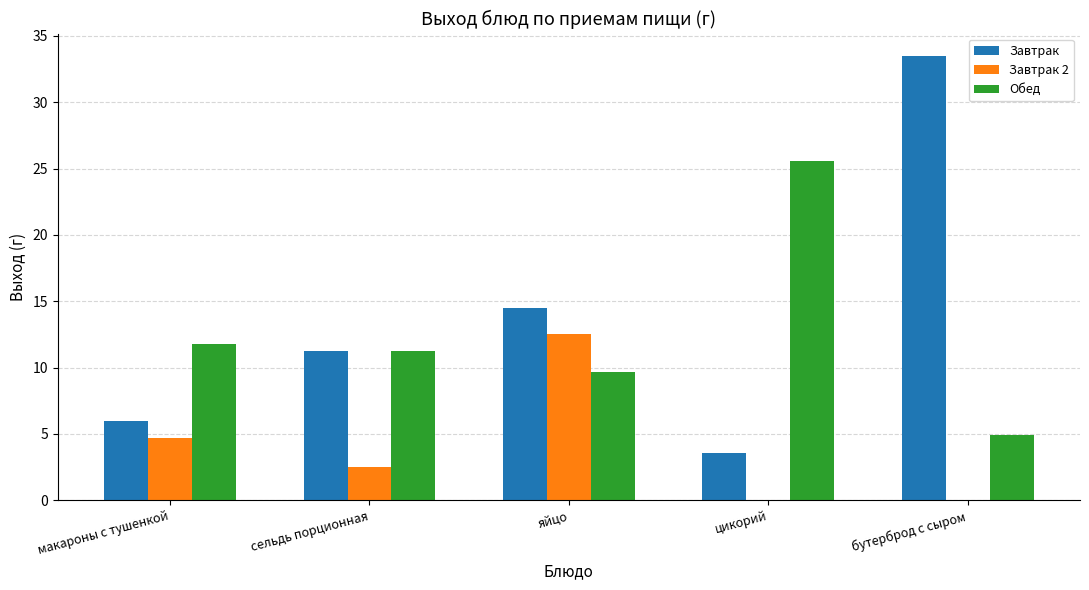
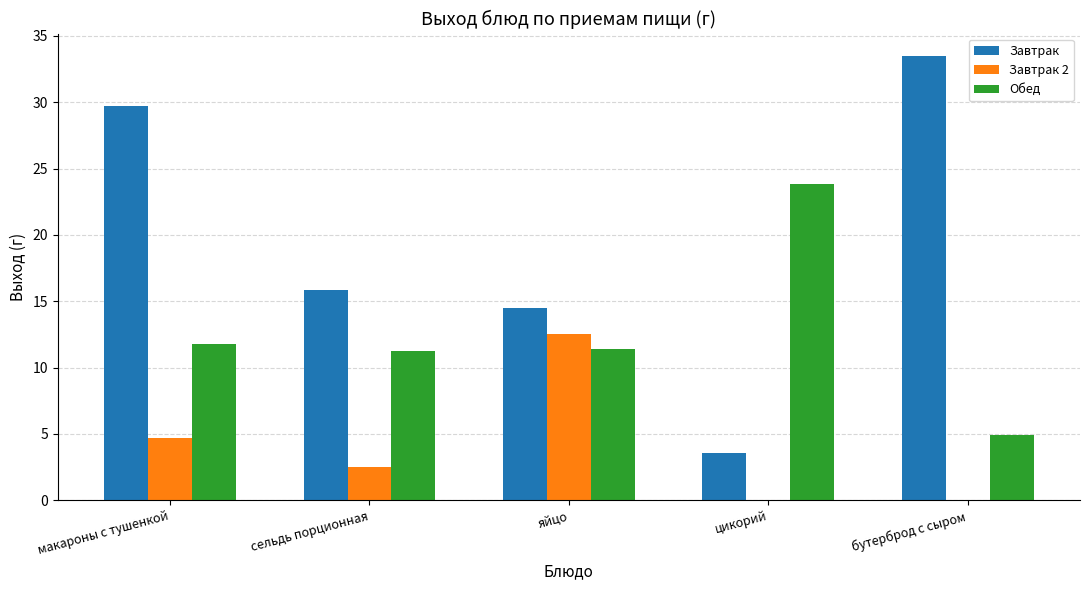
Завтрак, макароны с тушенкой: 6.0 -> 29.7
Завтрак, сельдь порционная: 11.3 -> 15.8
Обед, яйцо: 9.7 -> 11.4
Обед, цикорий: 25.5 -> 23.8
